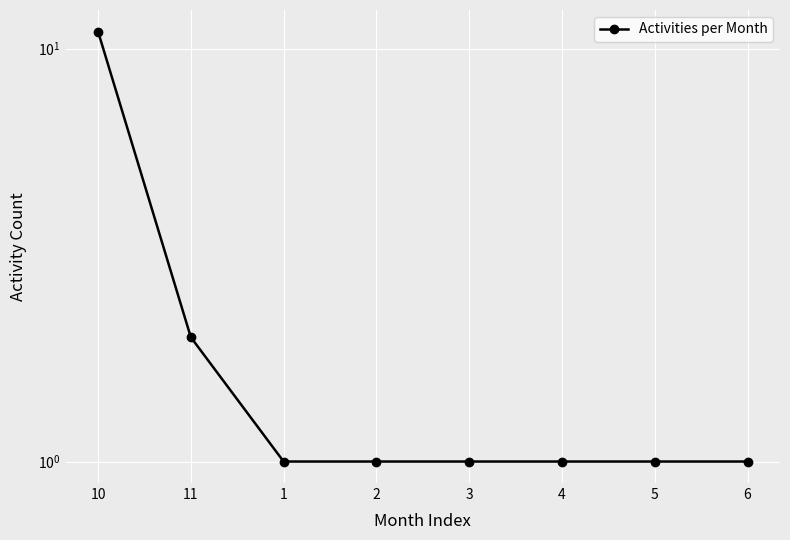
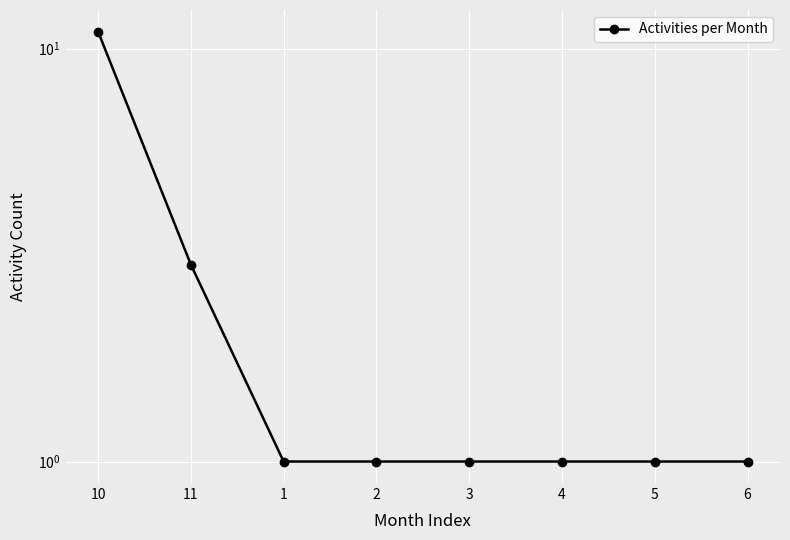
11: 2 -> 3
